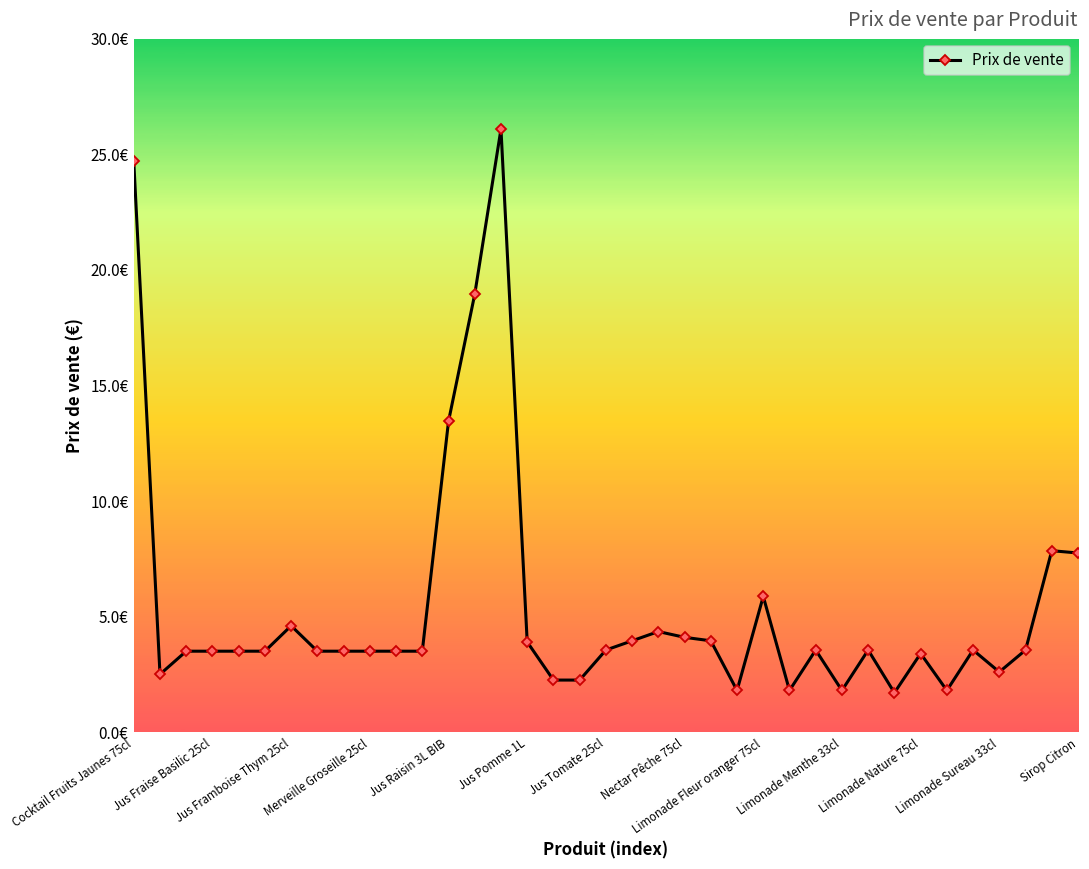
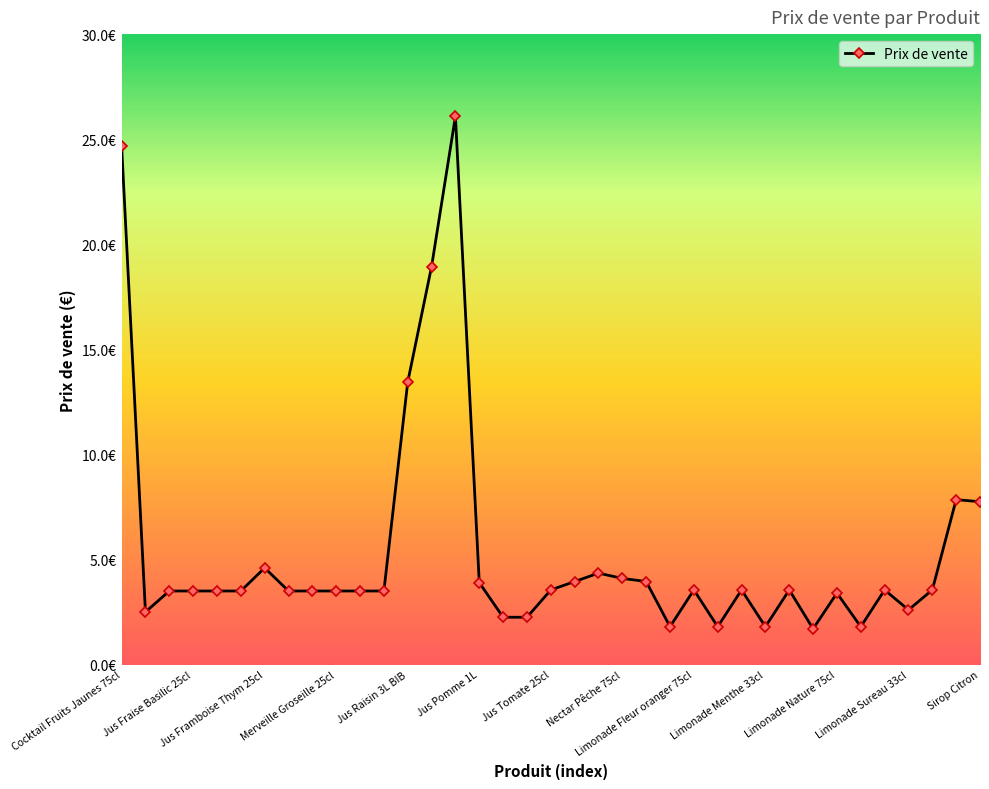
Limonade Fleur oranger 75cl: 5.9€ -> 3.6€
